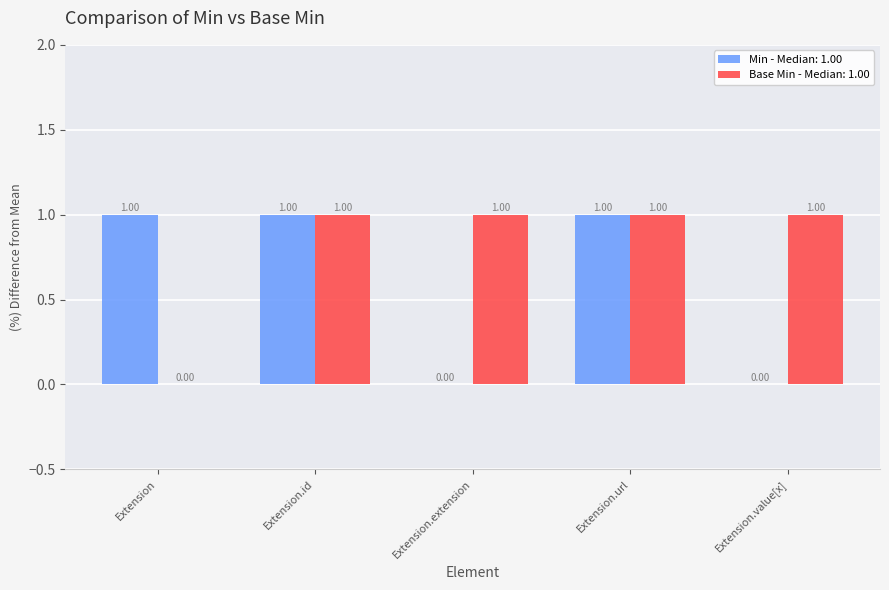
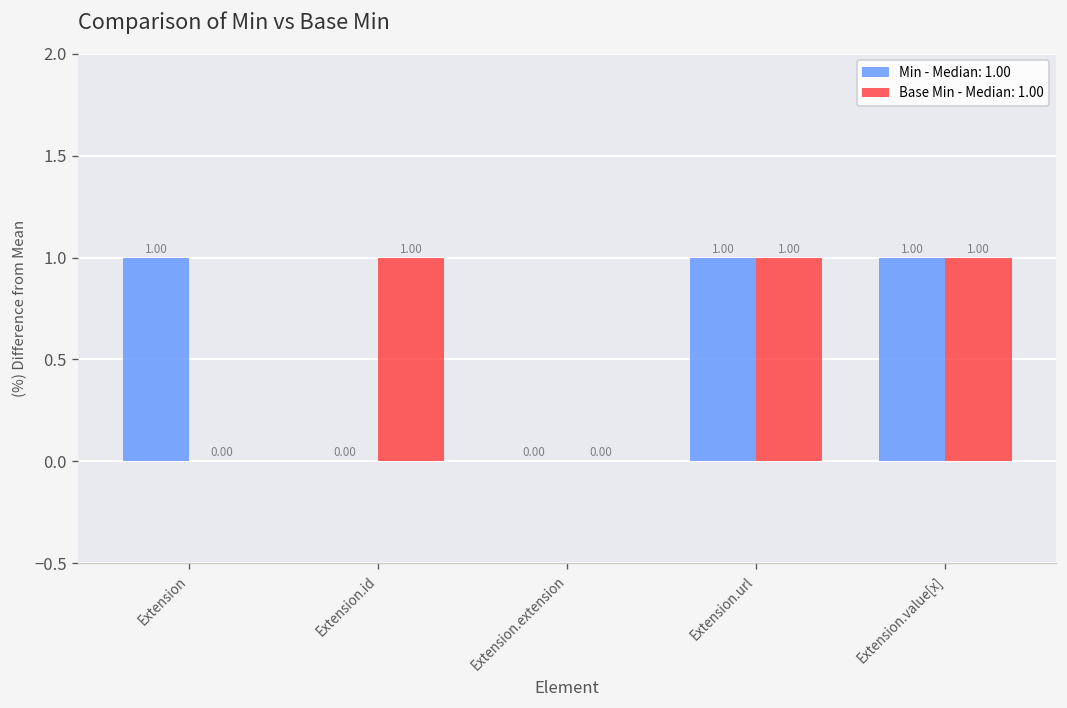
Min - Median: 1.00, Extension.id: 1.00 -> 0.00
Base Min - Median: 1.00, Extension.extension: 1.00 -> 0.00
Min - Median: 1.00, Extension.value[x]: 0.00 -> 1.00
